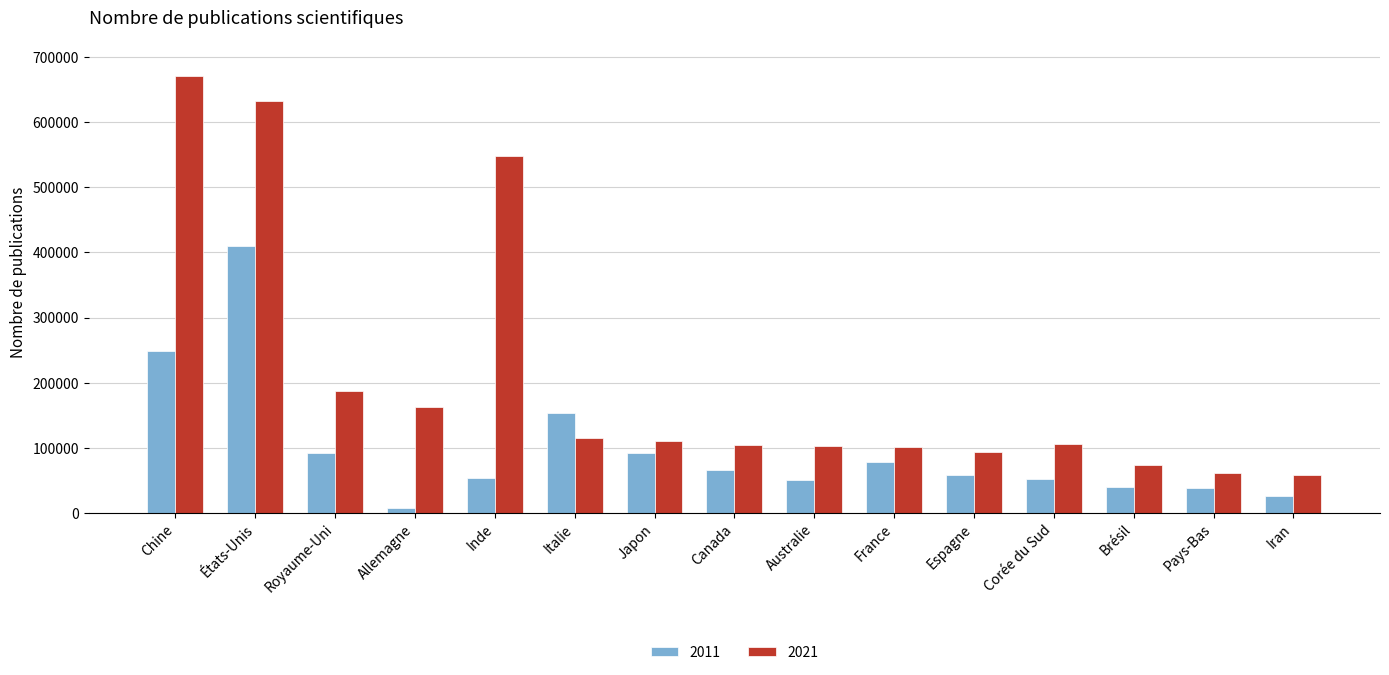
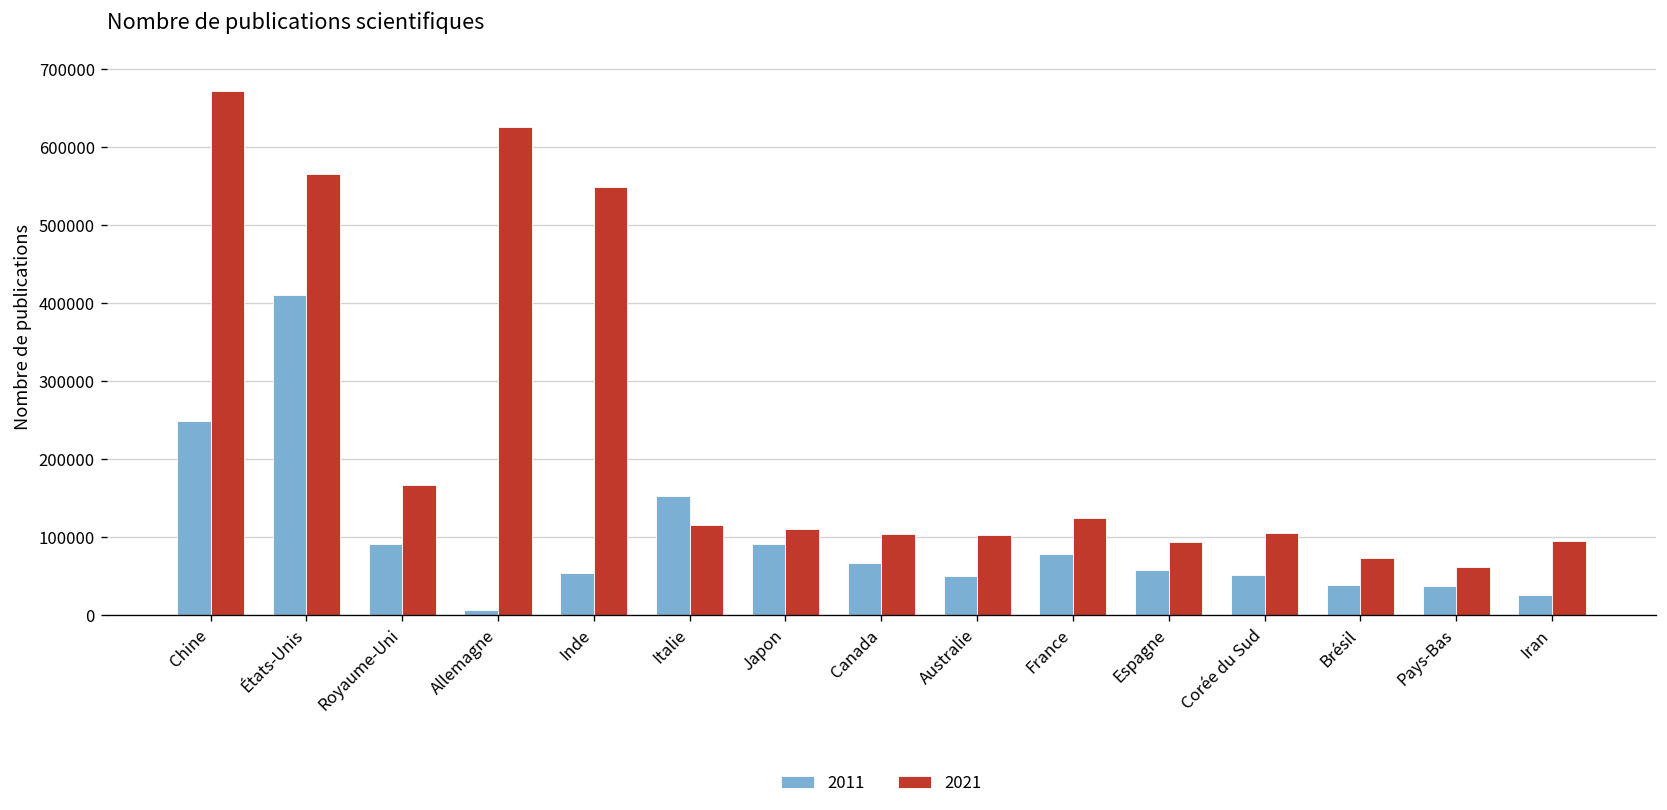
2021, États-Unis: 630000 -> 560000
2021, Royaume-Uni: 190000 -> 170000
2021, Allemagne: 160000 -> 620000
2021, France: 100000 -> 130000
2021, Iran: 60000 -> 100000
